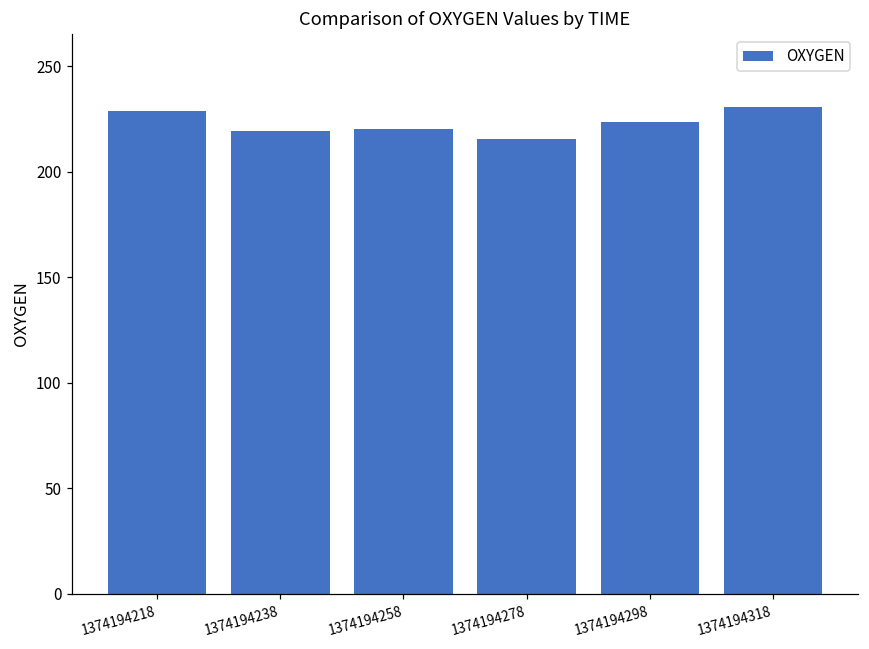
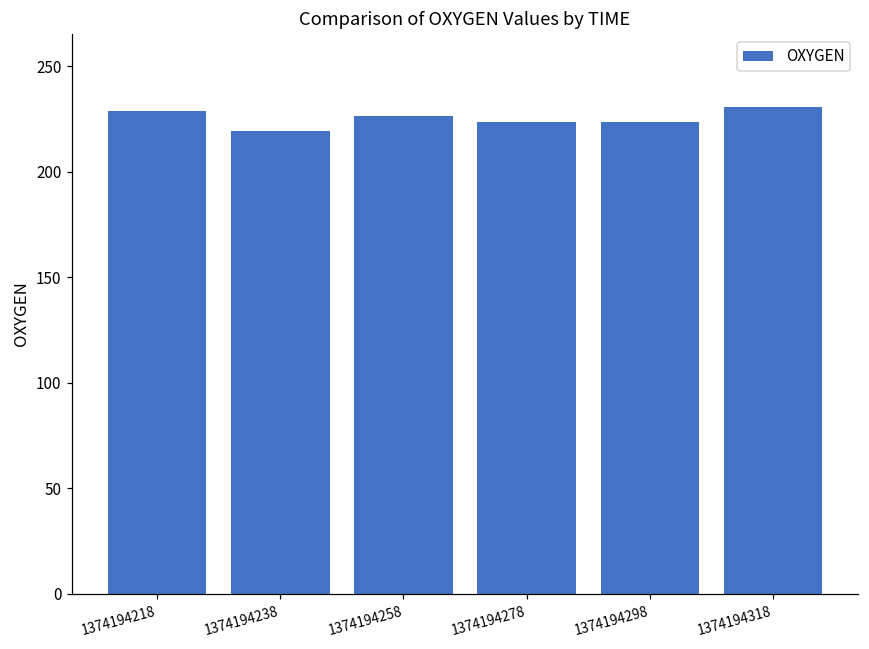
1374194258: 220 -> 226
1374194278: 216 -> 224
